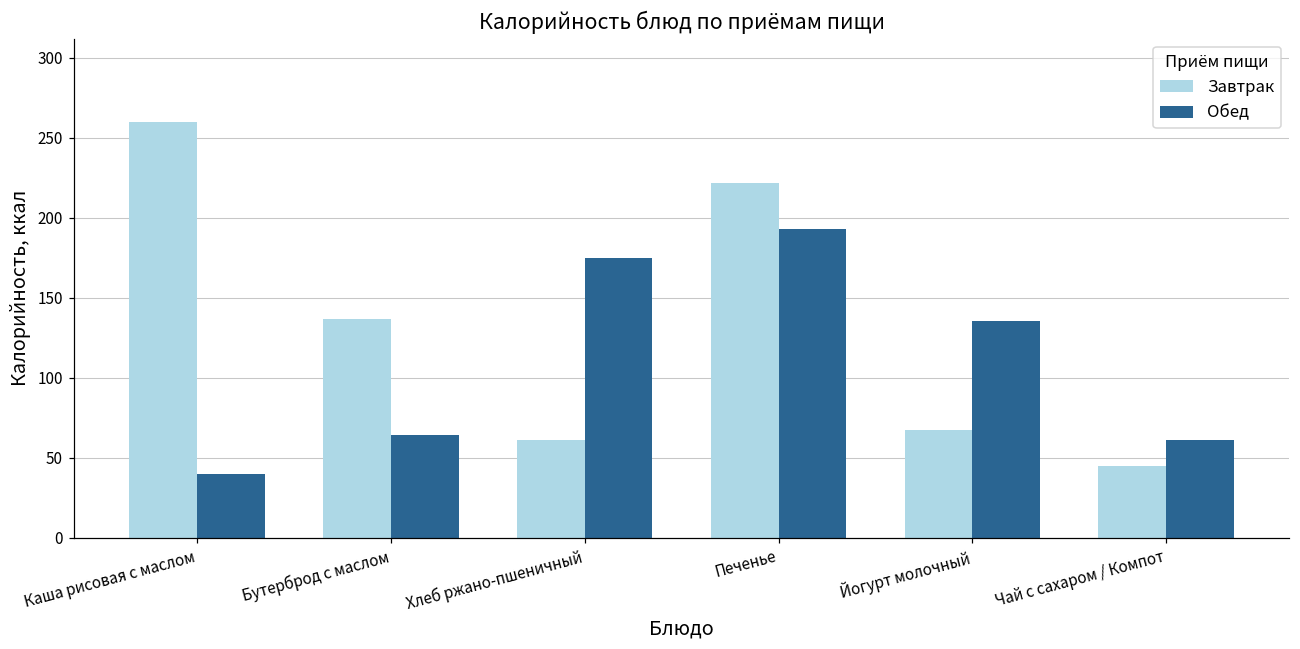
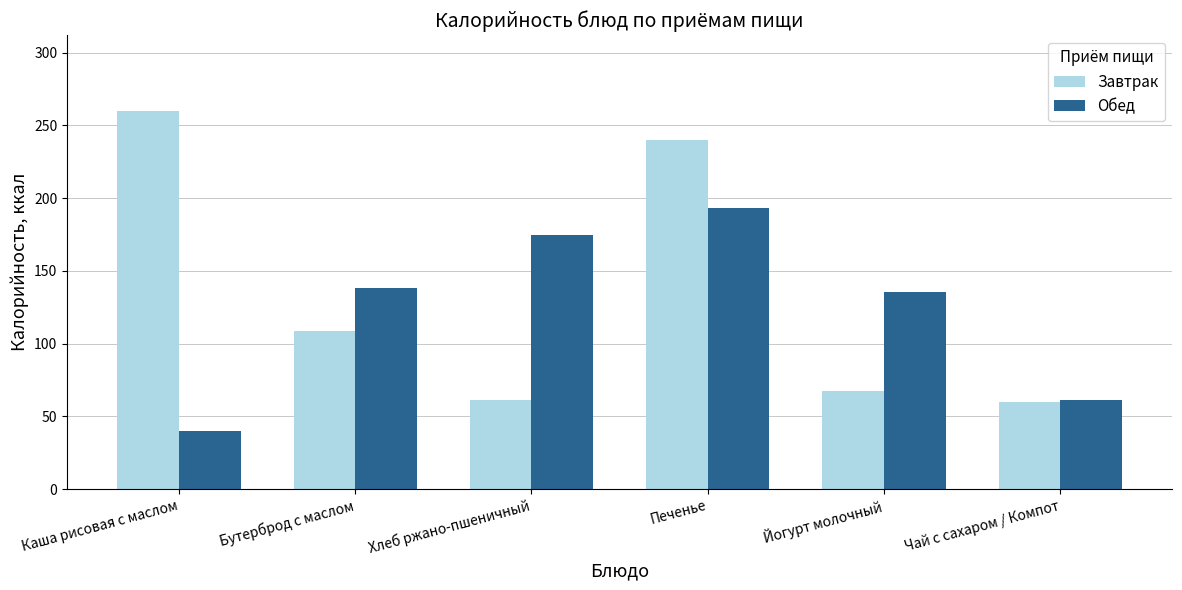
Завтрак, Бутерброд с маслом: 137 -> 109
Обед, Бутерброд с маслом: 64 -> 138
Завтрак, Печенье: 222 -> 240
Завтрак, Чай с сахаром / Компот: 45 -> 60
